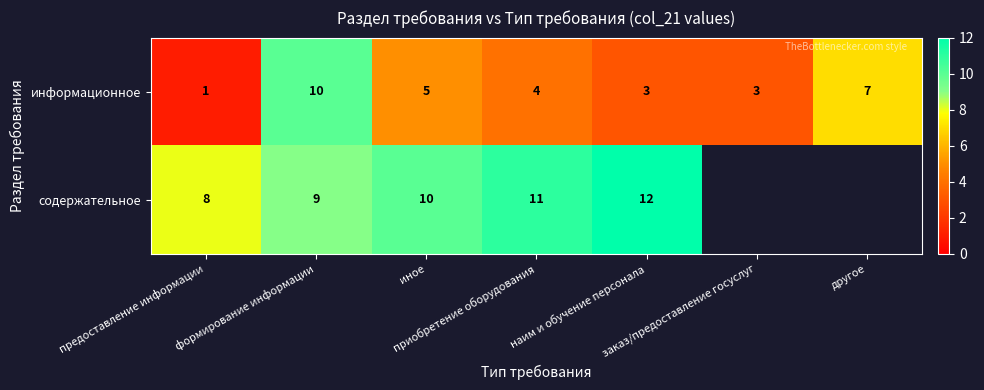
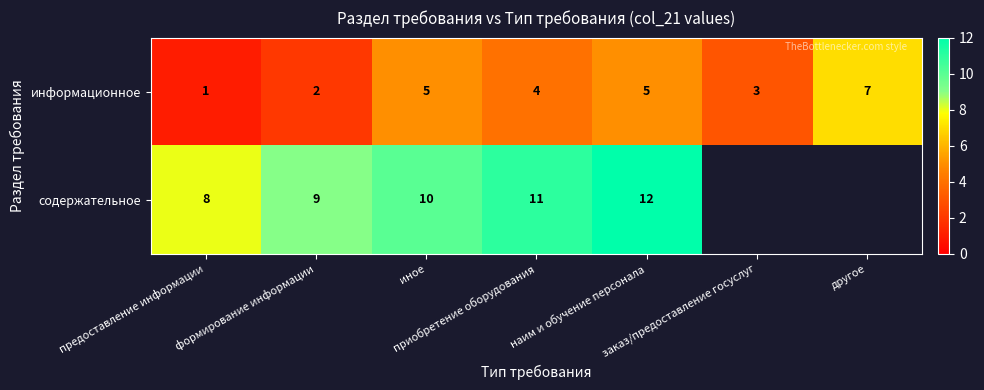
информационное, формирование информации: 10 -> 2
информационное, наим и обучение персонала: 3 -> 5
